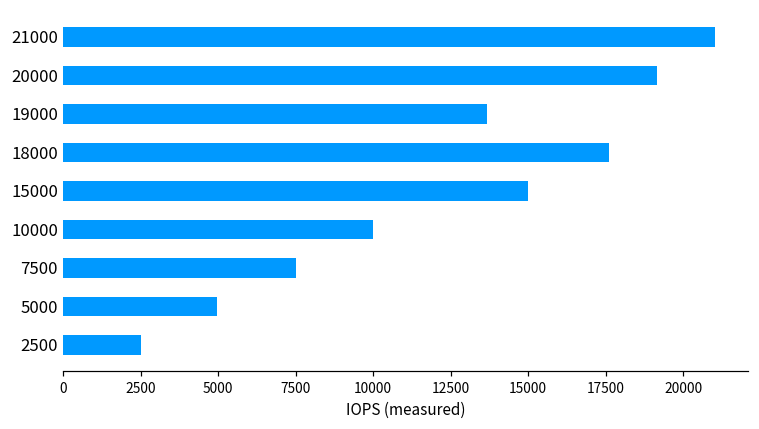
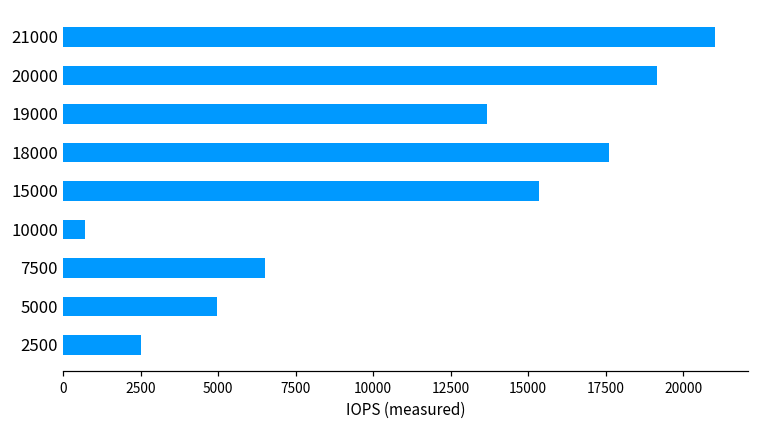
15000: 15000 -> 15300
10000: 10000 -> 700
7500: 7500 -> 6500
